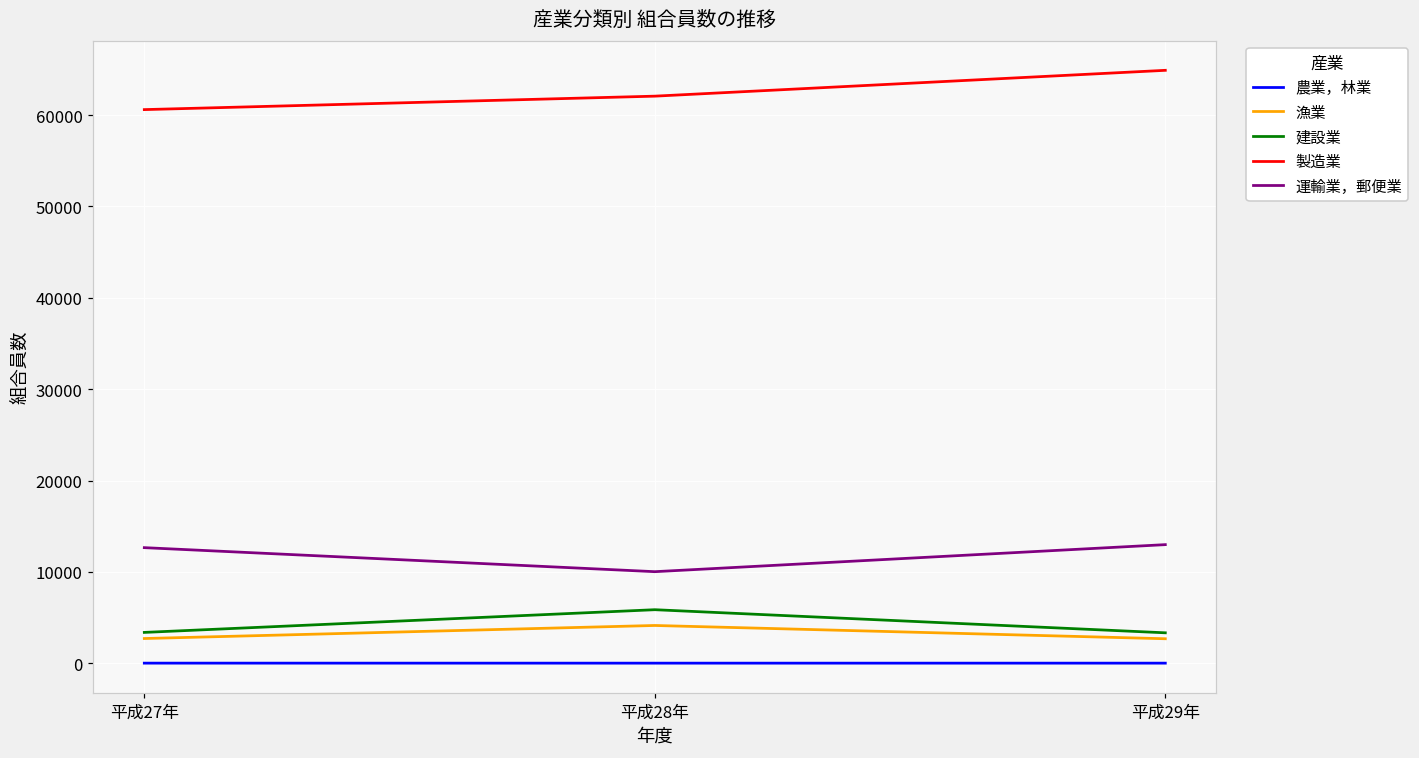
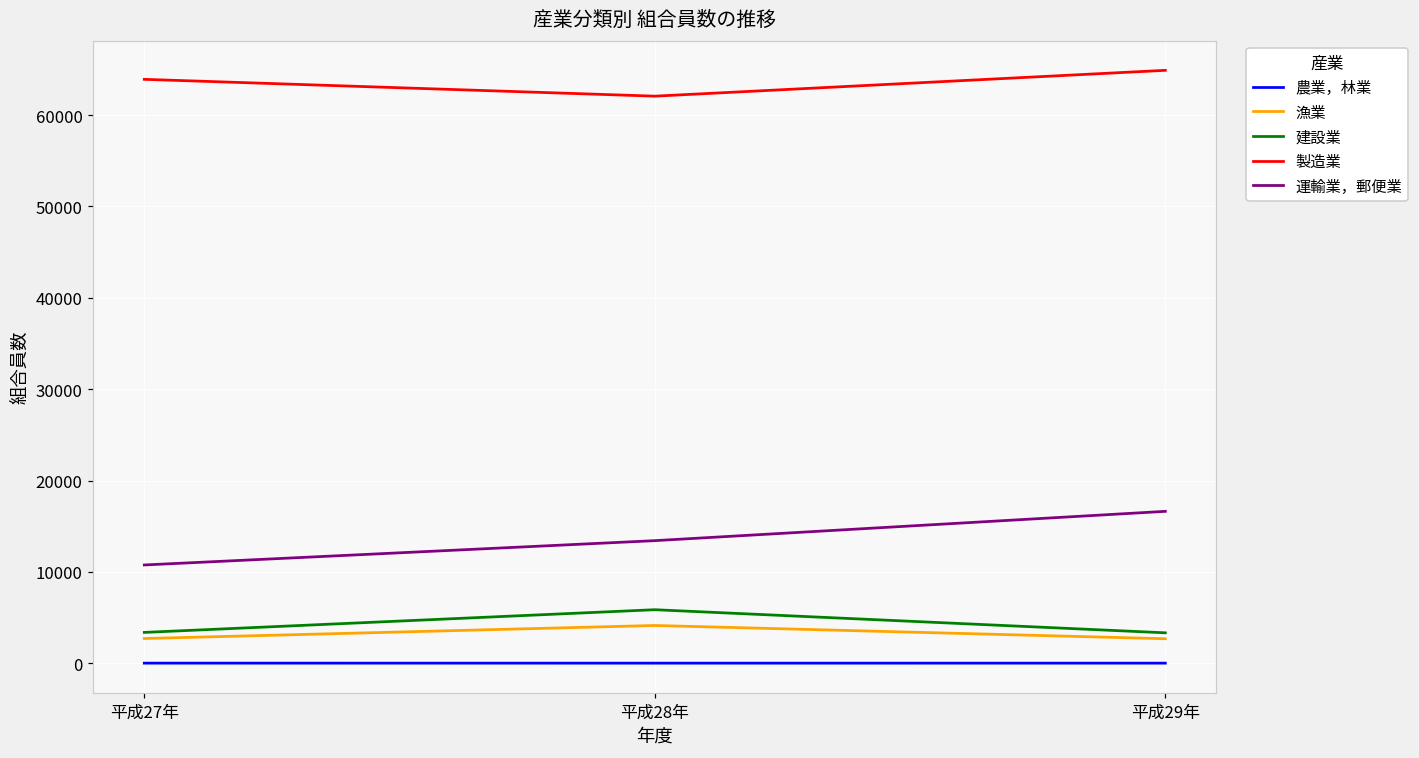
製造業, 平成27年: 61000 -> 64000
運輸業，郵便業, 平成27年: 13000 -> 11000
運輸業，郵便業, 平成28年: 10000 -> 13000
運輸業，郵便業, 平成29年: 13000 -> 17000
